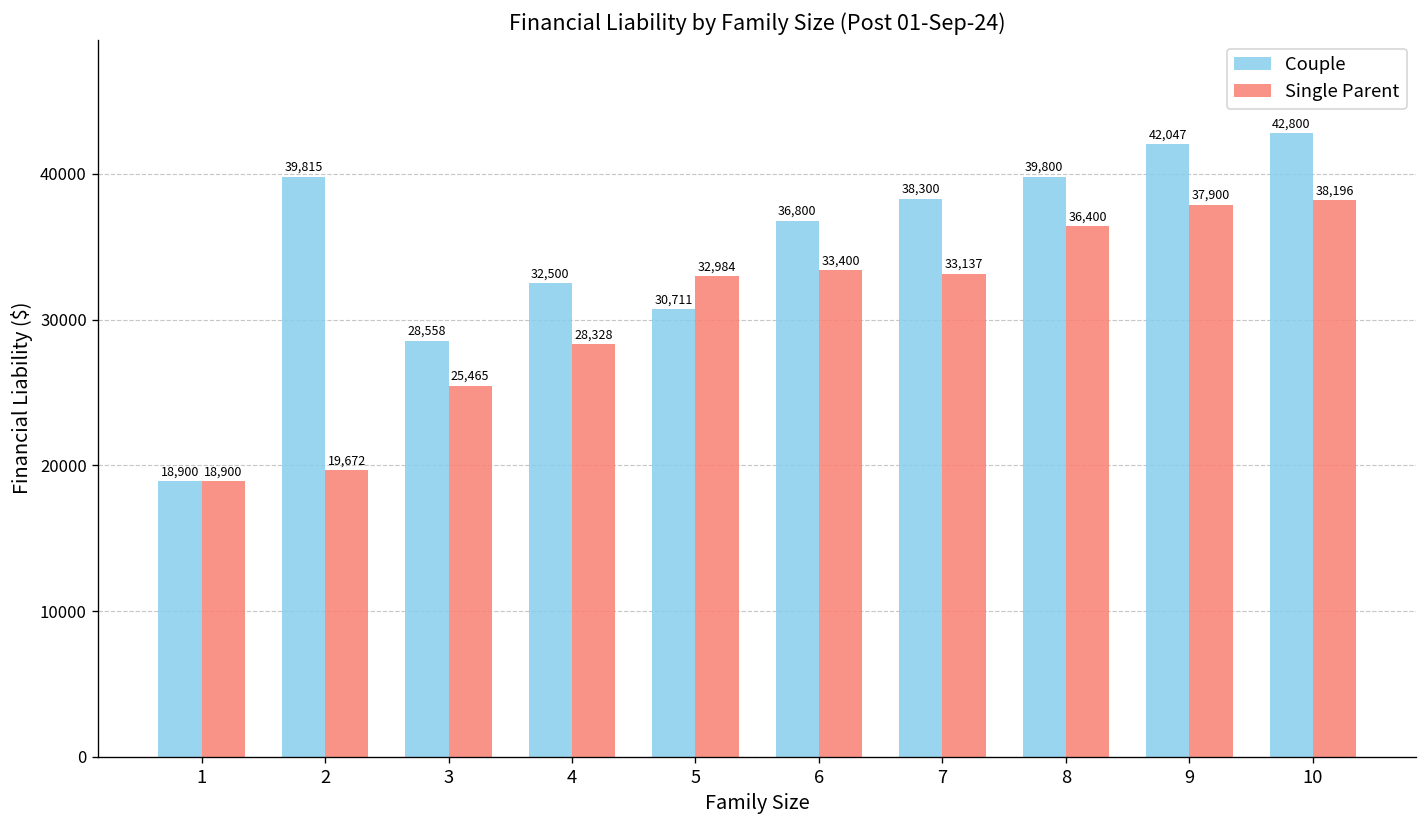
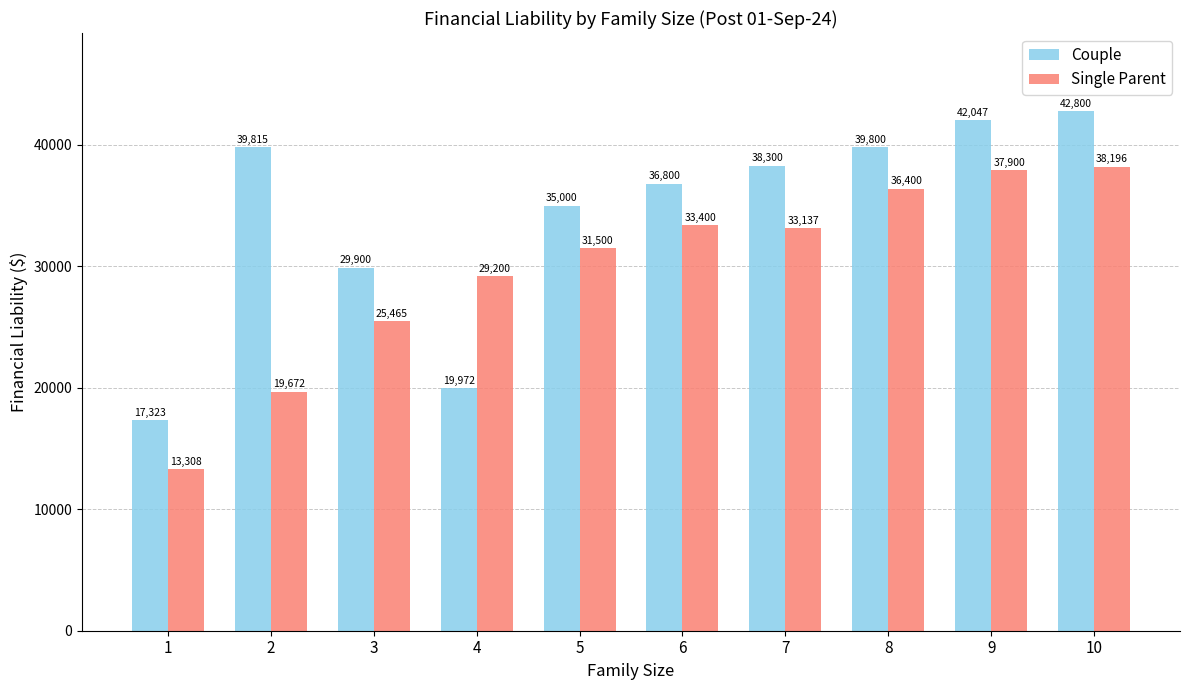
Couple, 1: 18,900 -> 17,323
Single Parent, 1: 18,900 -> 13,308
Couple, 3: 28,558 -> 29,900
Couple, 4: 32,500 -> 19,972
Single Parent, 4: 28,328 -> 29,200
Couple, 5: 30,711 -> 35,000
Single Parent, 5: 32,984 -> 31,500
